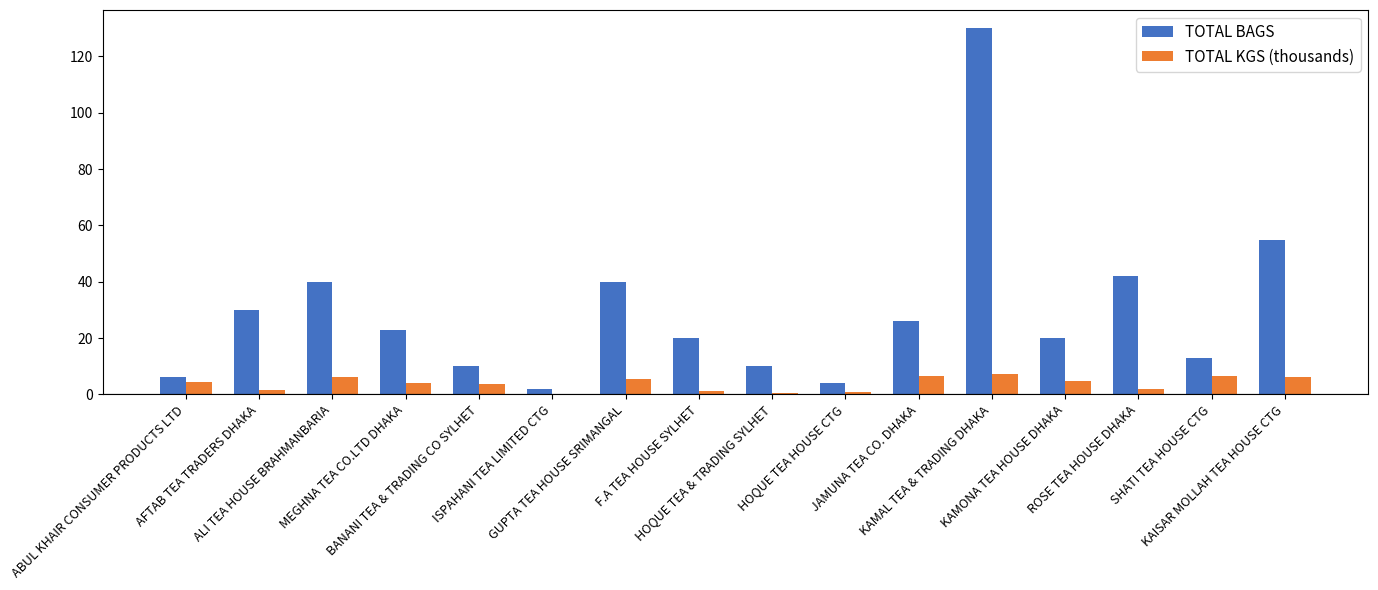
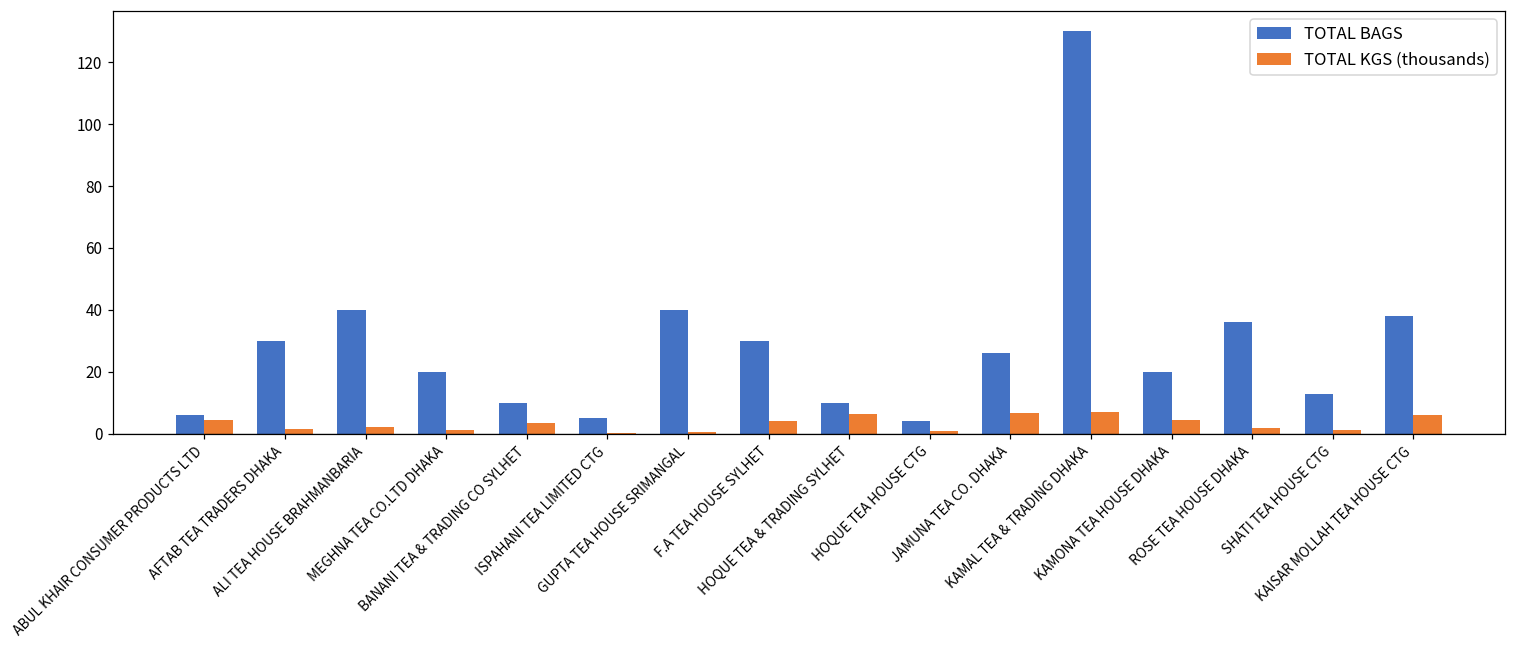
TOTAL KGS (thousands), ALI TEA HOUSE BRAHMANBARIA: 6 -> 2
TOTAL BAGS, MEGHNA TEA CO.LTD DHAKA: 23 -> 20
TOTAL KGS (thousands), MEGHNA TEA CO.LTD DHAKA: 4 -> 1
TOTAL BAGS, ISPAHANI TEA LIMITED CTG: 2 -> 5
TOTAL KGS (thousands), GUPTA TEA HOUSE SRIMANGAL: 5 -> 1
TOTAL BAGS, F.A TEA HOUSE SYLHET: 20 -> 30
TOTAL KGS (thousands), F.A TEA HOUSE SYLHET: 1 -> 4
TOTAL KGS (thousands), HOQUE TEA & TRADING SYLHET: 1 -> 7
TOTAL BAGS, ROSE TEA HOUSE DHAKA: 42 -> 36
TOTAL KGS (thousands), SHATI TEA HOUSE CTG: 7 -> 1
TOTAL BAGS, KAISAR MOLLAH TEA HOUSE CTG: 55 -> 38
